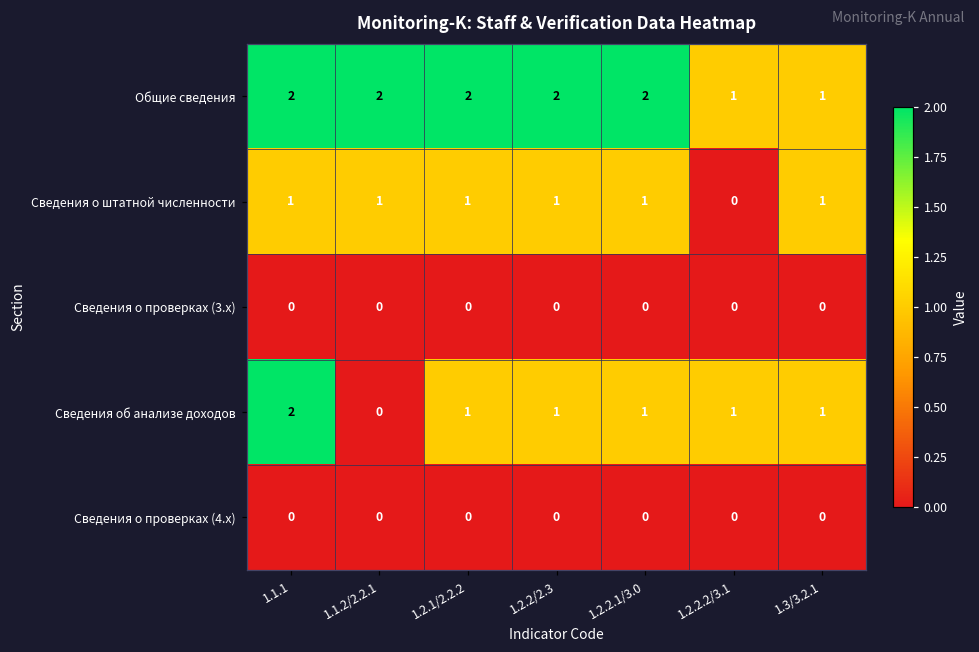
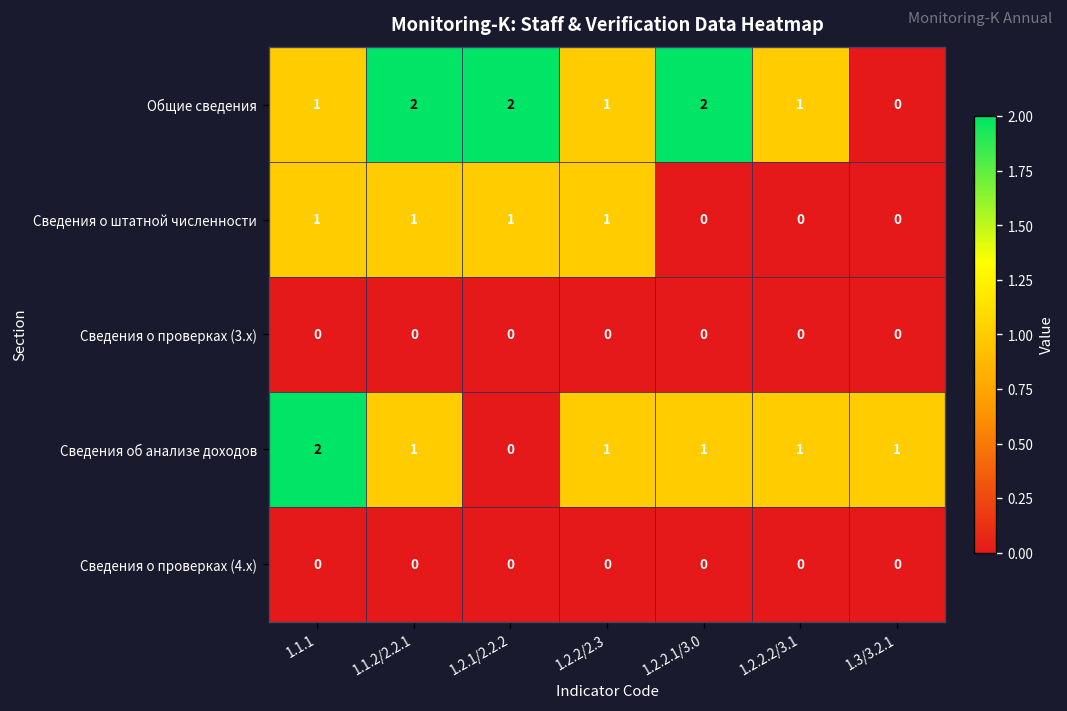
Общие сведения, 1.1.1: 2 -> 1
Общие сведения, 1.2.2/2.3: 2 -> 1
Общие сведения, 1.3/3.2.1: 1 -> 0
Сведения о штатной численности, 1.2.2.1/3.0: 1 -> 0
Сведения о штатной численности, 1.3/3.2.1: 1 -> 0
Сведения об анализе доходов, 1.1.2/2.2.1: 0 -> 1
Сведения об анализе доходов, 1.2.1/2.2.2: 1 -> 0
